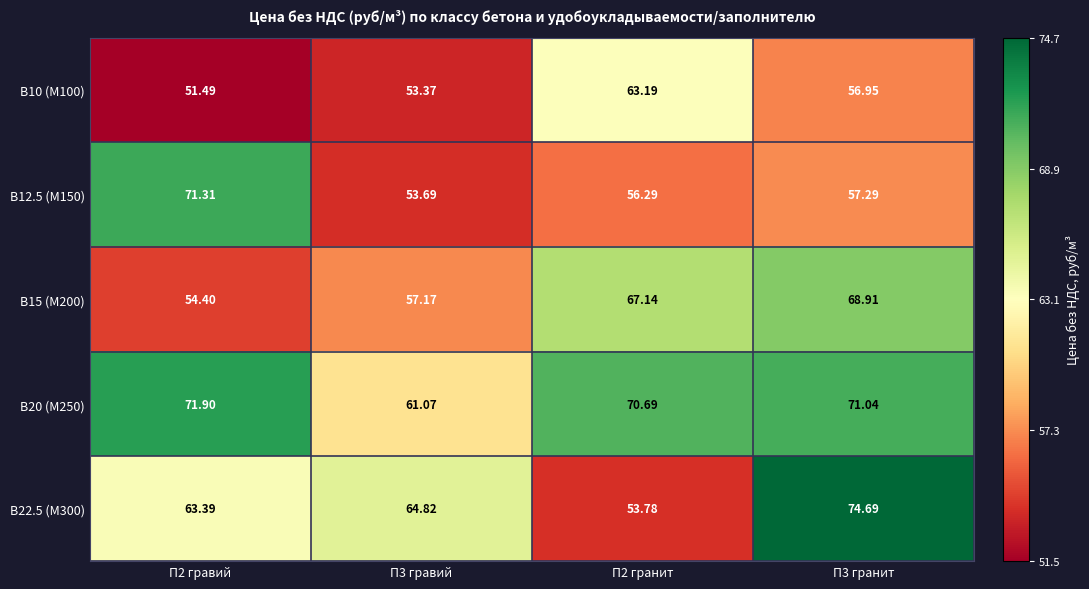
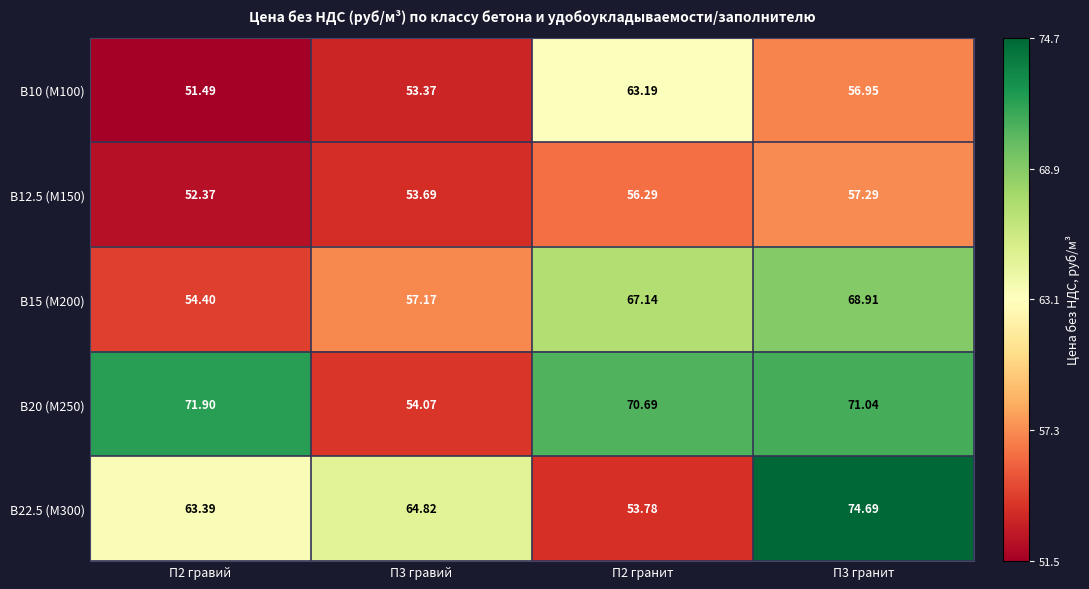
В12.5 (М150), П2 гравий: 71.31 -> 52.37
В20 (М250), П3 гравий: 61.07 -> 54.07
